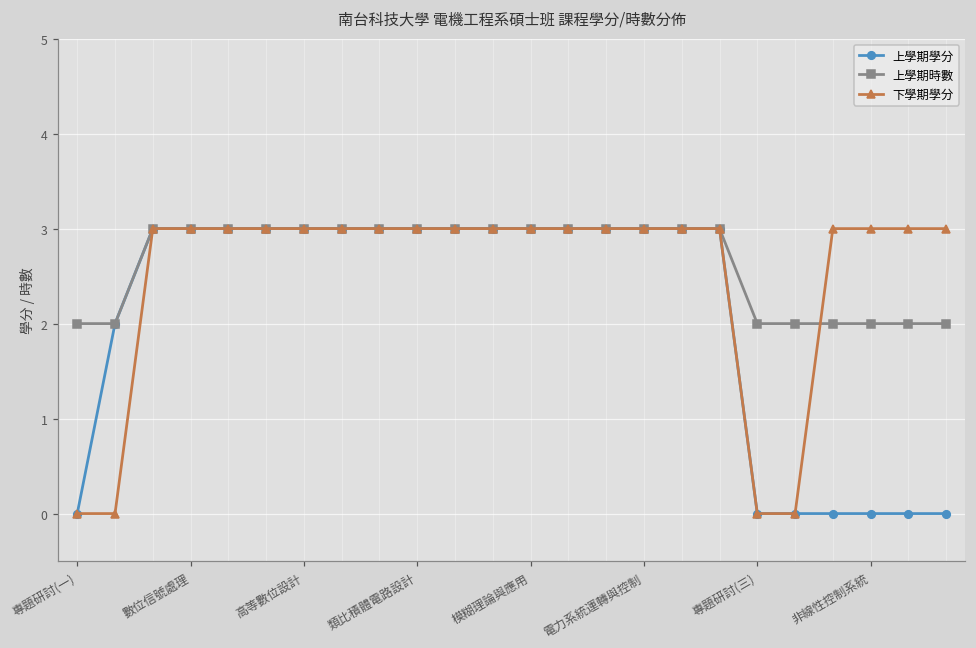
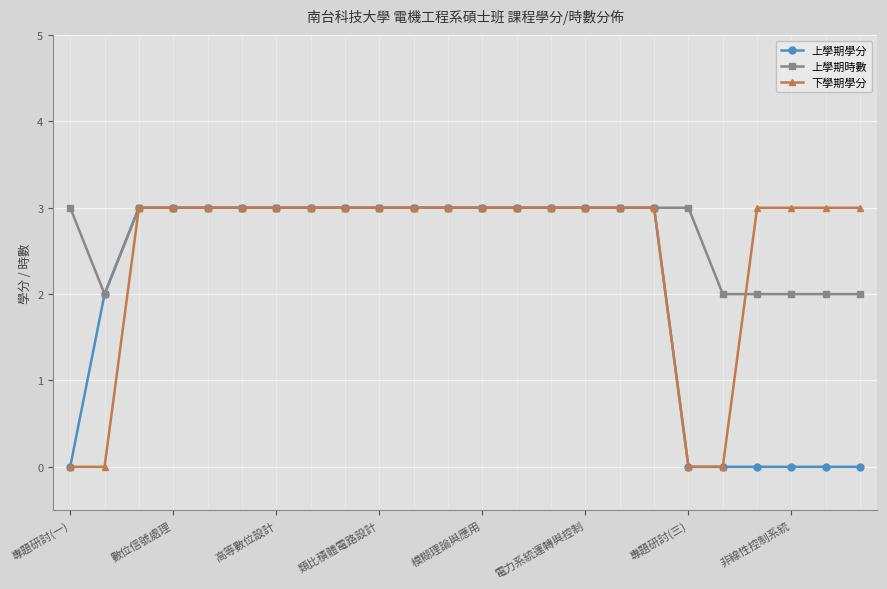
上學期時數, 專題研討(一): 2 -> 3
上學期時數, 專題研討(三): 2 -> 3
